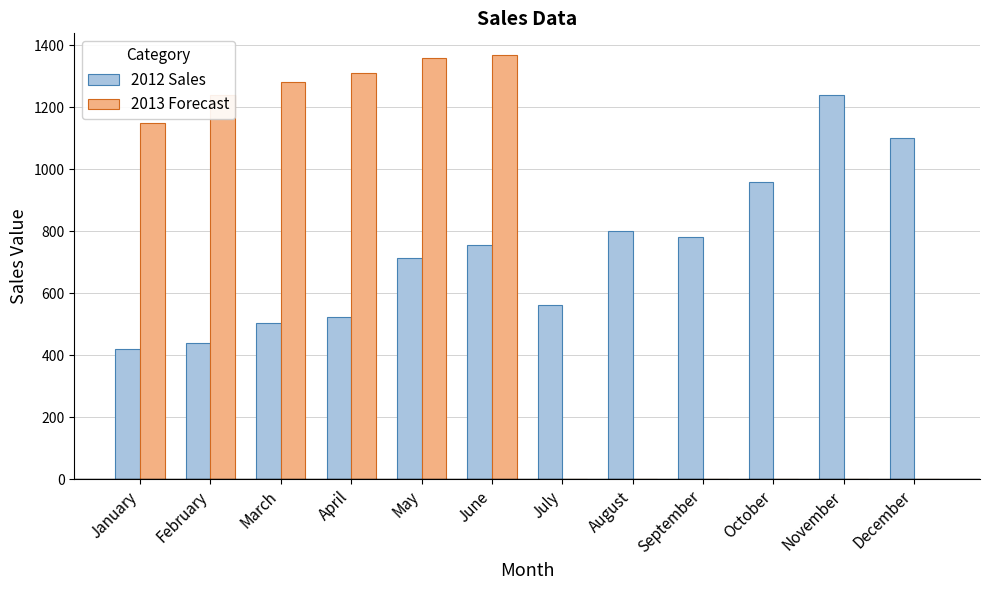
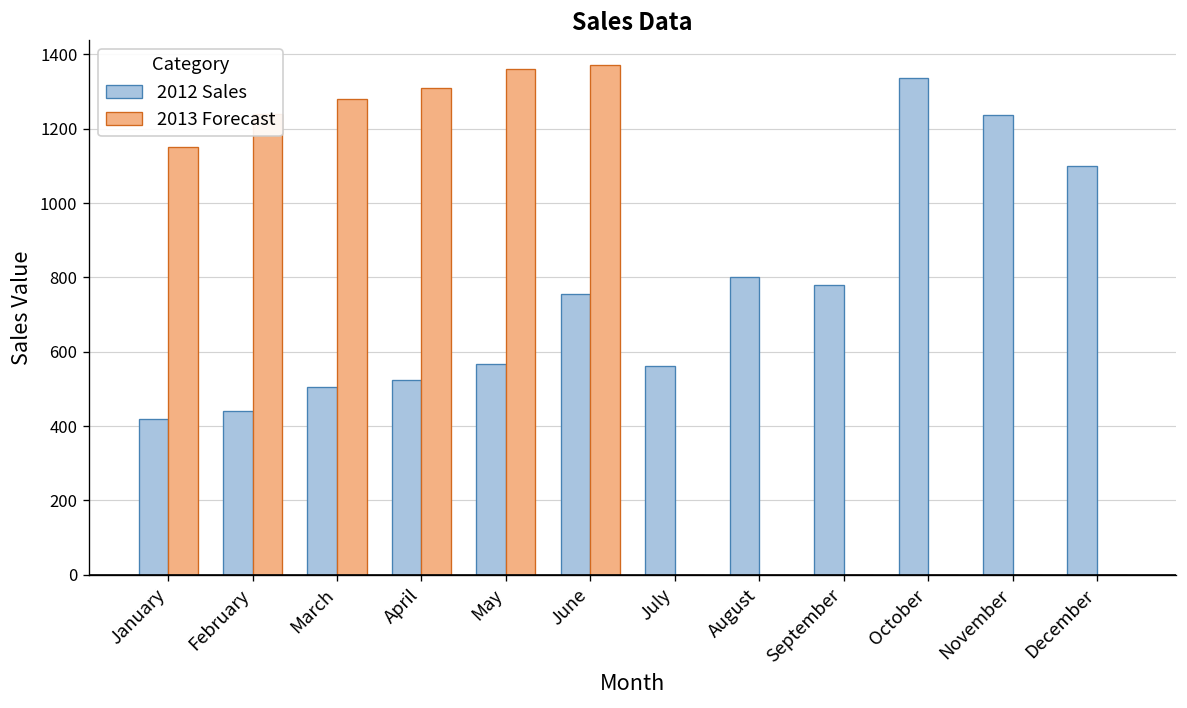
2012 Sales, May: 710 -> 570
2012 Sales, October: 960 -> 1340
